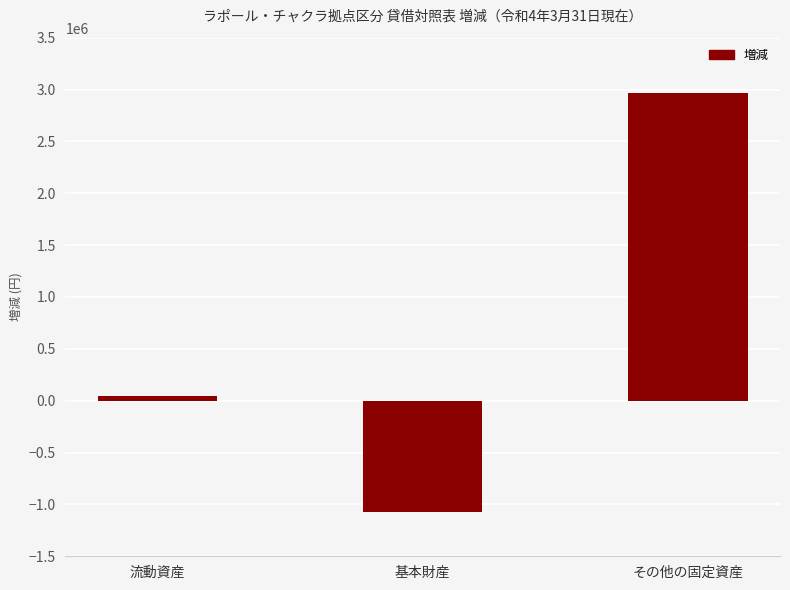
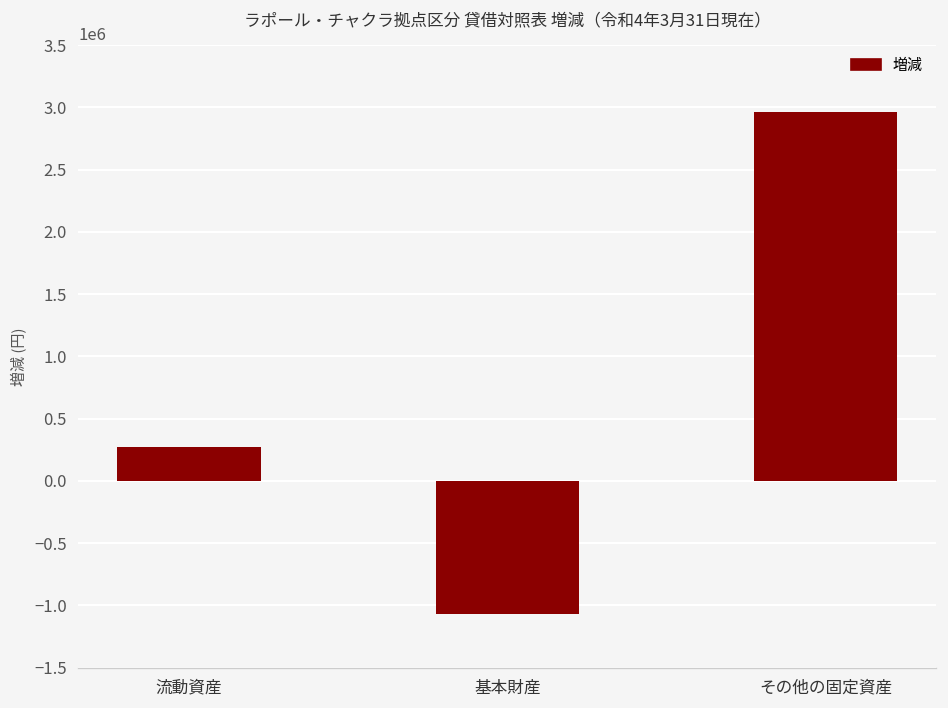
流動資産: 40000 -> 270000
